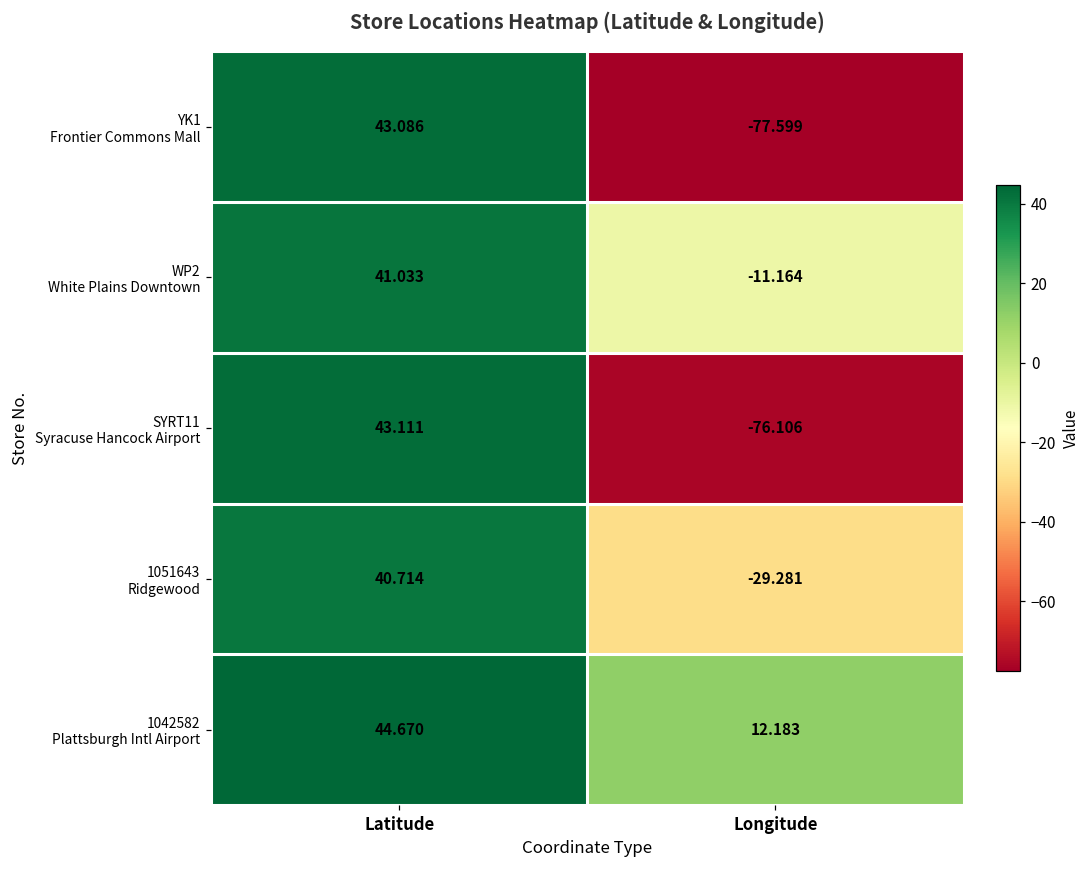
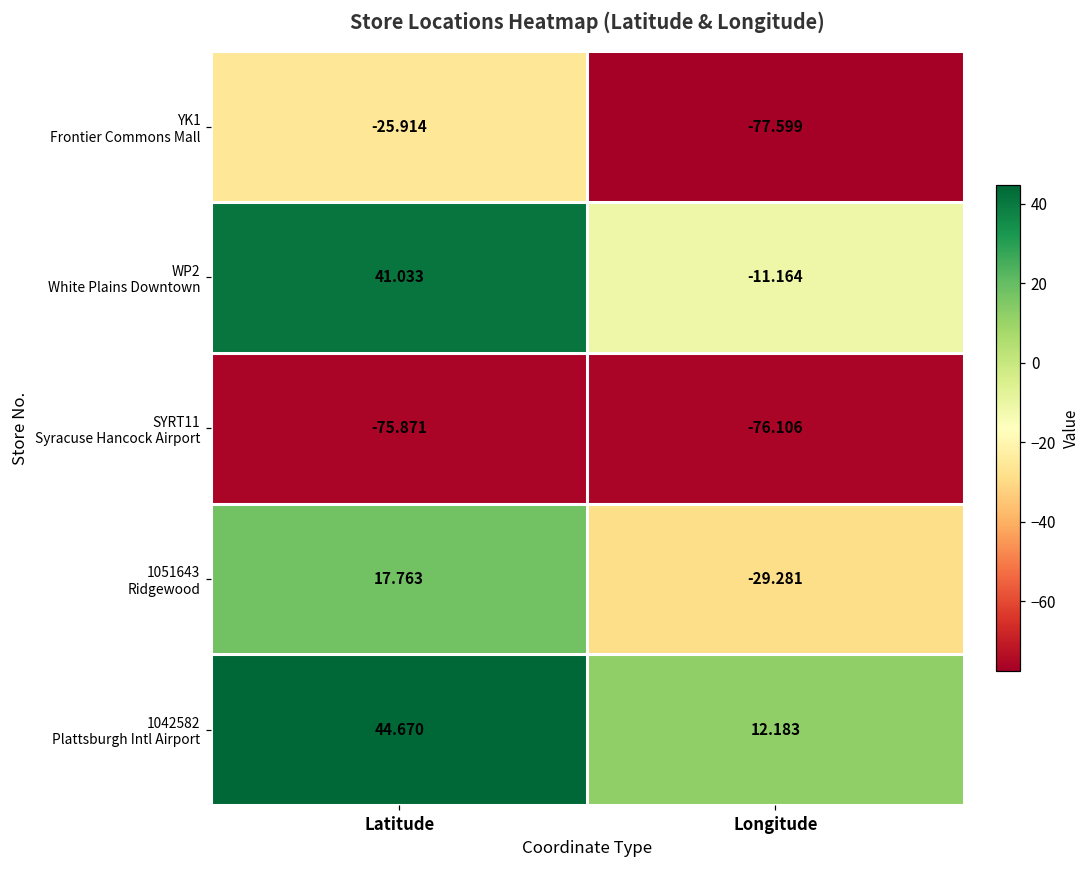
YK1 Frontier Commons Mall, Latitude: 43.086 -> -25.914
SYRT11 Syracuse Hancock Airport, Latitude: 43.111 -> -75.871
1051643 Ridgewood, Latitude: 40.714 -> 17.763
